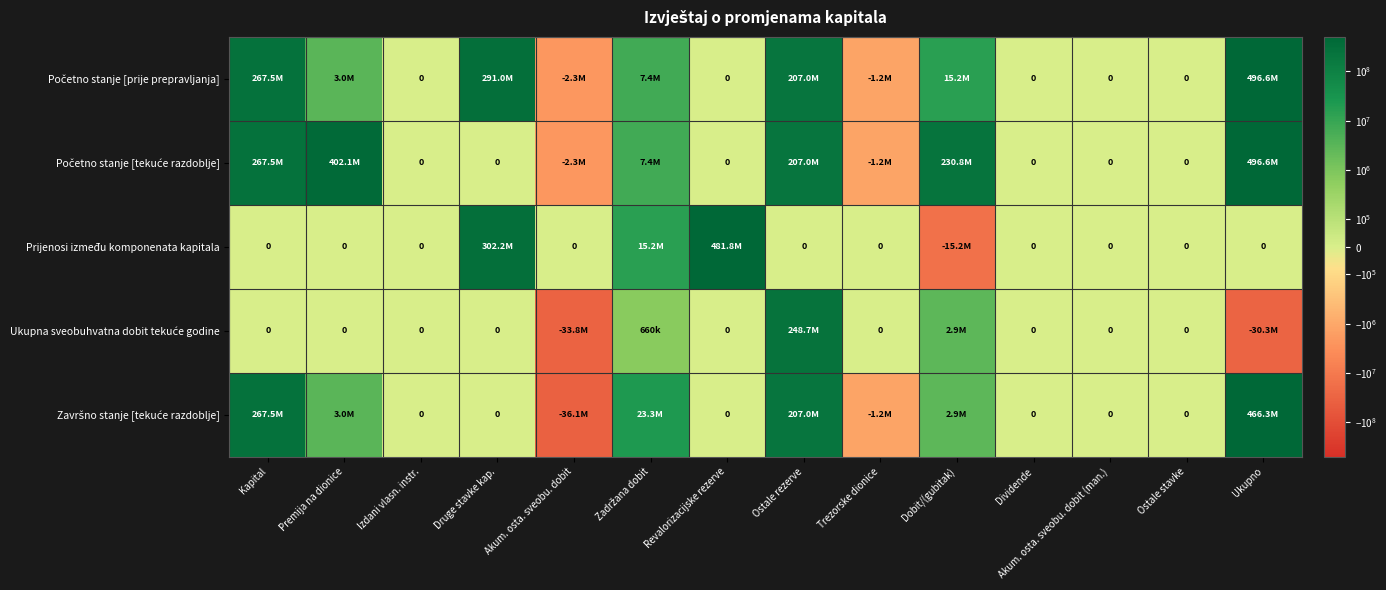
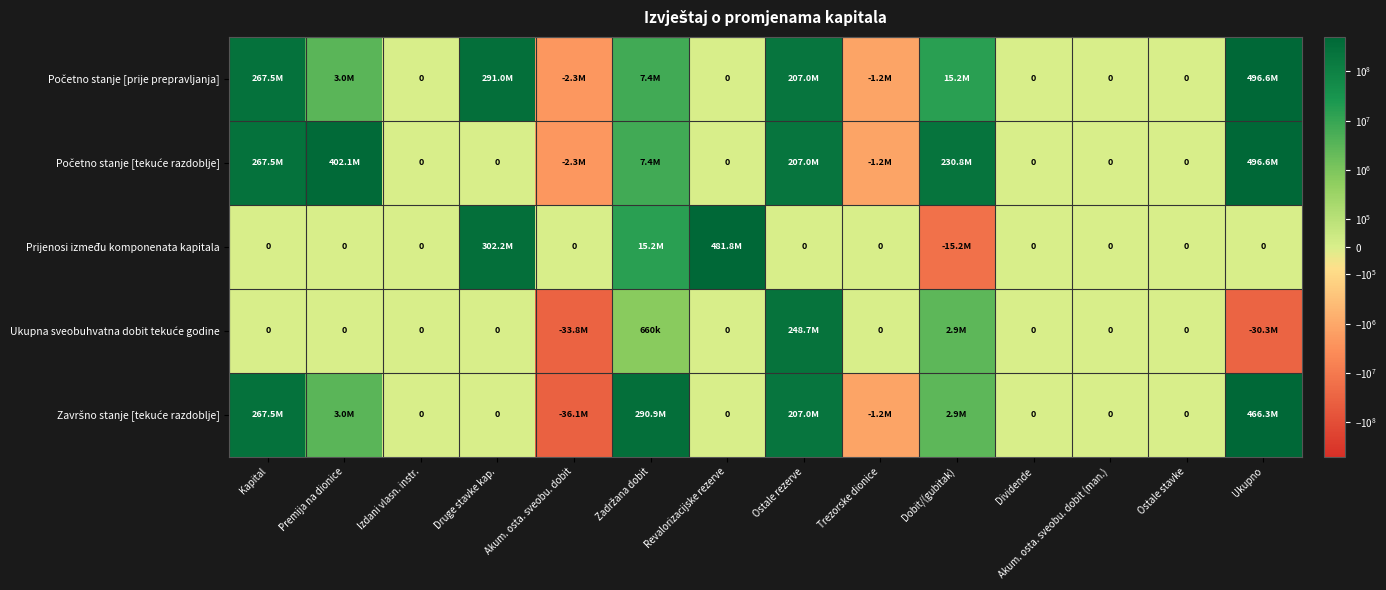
Završno stanje [tekuće razdoblje], Zadržana dobit: 23.3M -> 290.9M
